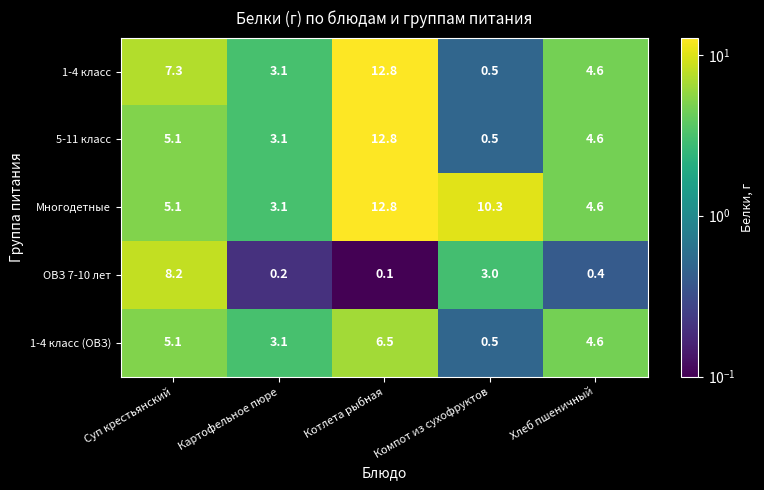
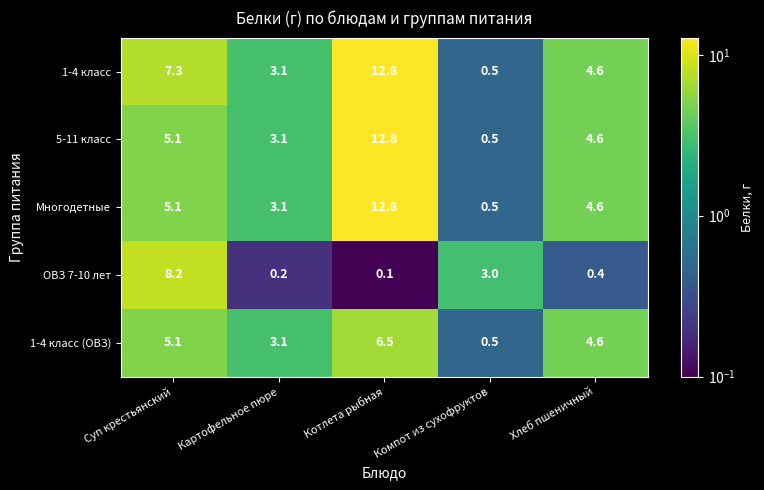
Многодетные, Компот из сухофруктов: 10.3 -> 0.5
